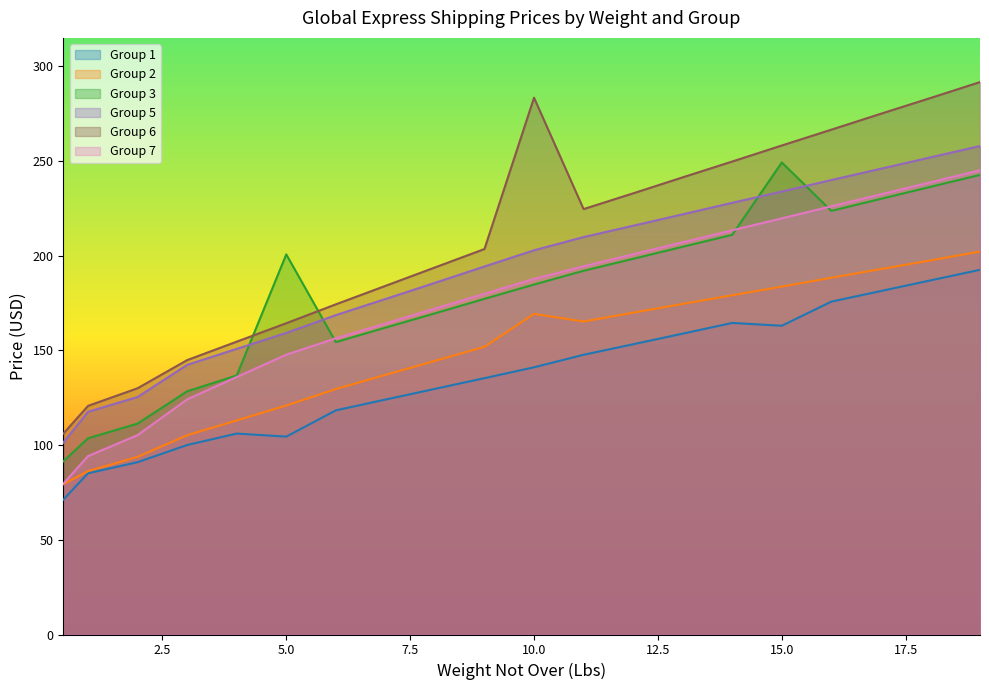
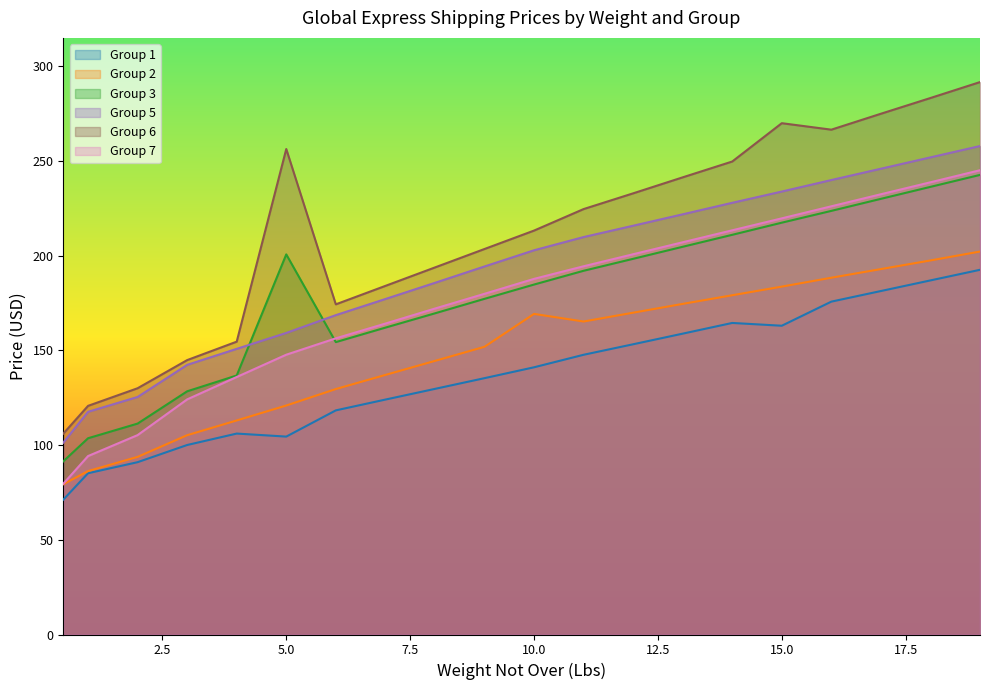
Group 6, 5.0: 164 -> 256
Group 6, 10.0: 283 -> 213
Group 3, 15.0: 249 -> 218
Group 6, 15.0: 258 -> 270
